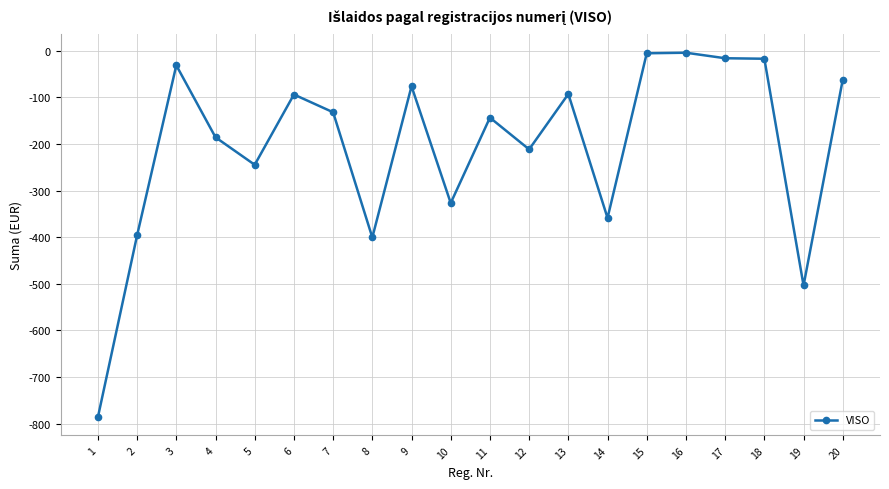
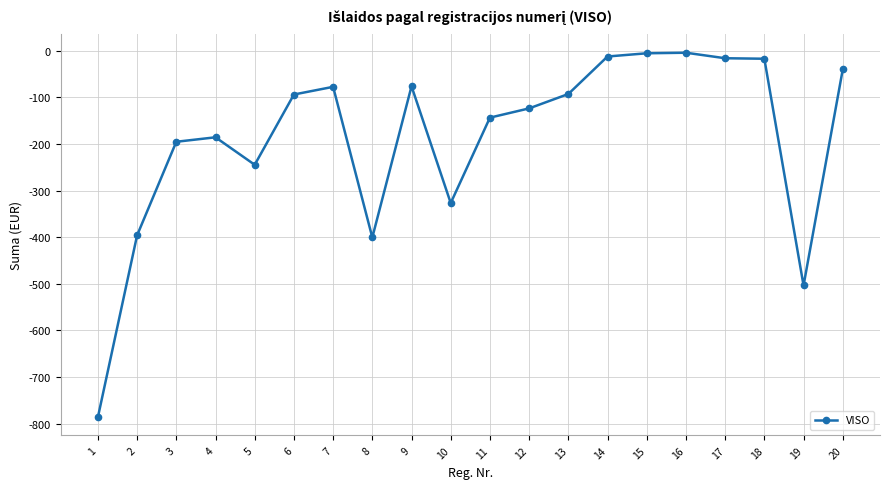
3: -30 -> -200
7: -130 -> -80
12: -210 -> -120
14: -360 -> -10
20: -60 -> -40
